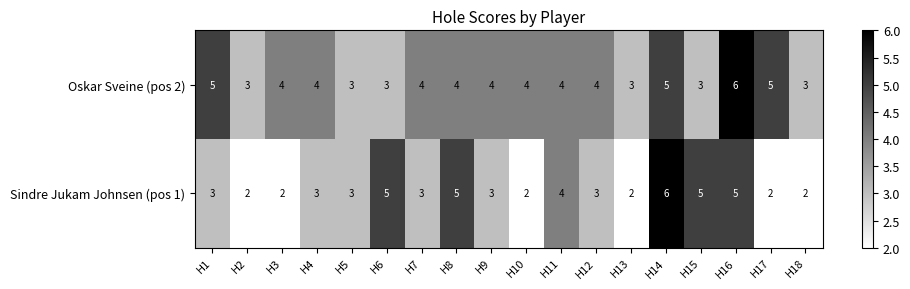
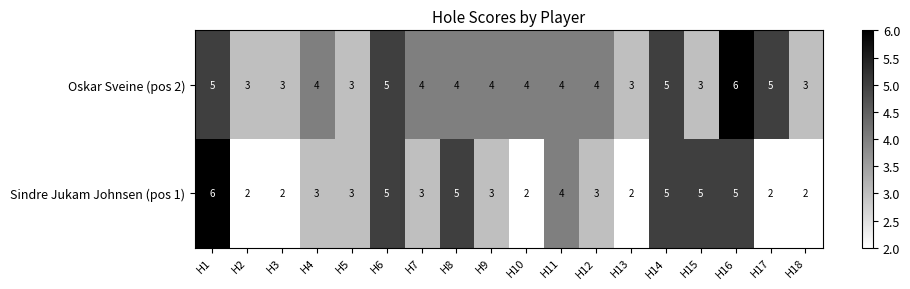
Oskar Sveine (pos 2), H3: 4 -> 3
Oskar Sveine (pos 2), H6: 3 -> 5
Sindre Jukam Johnsen (pos 1), H1: 3 -> 6
Sindre Jukam Johnsen (pos 1), H14: 6 -> 5
